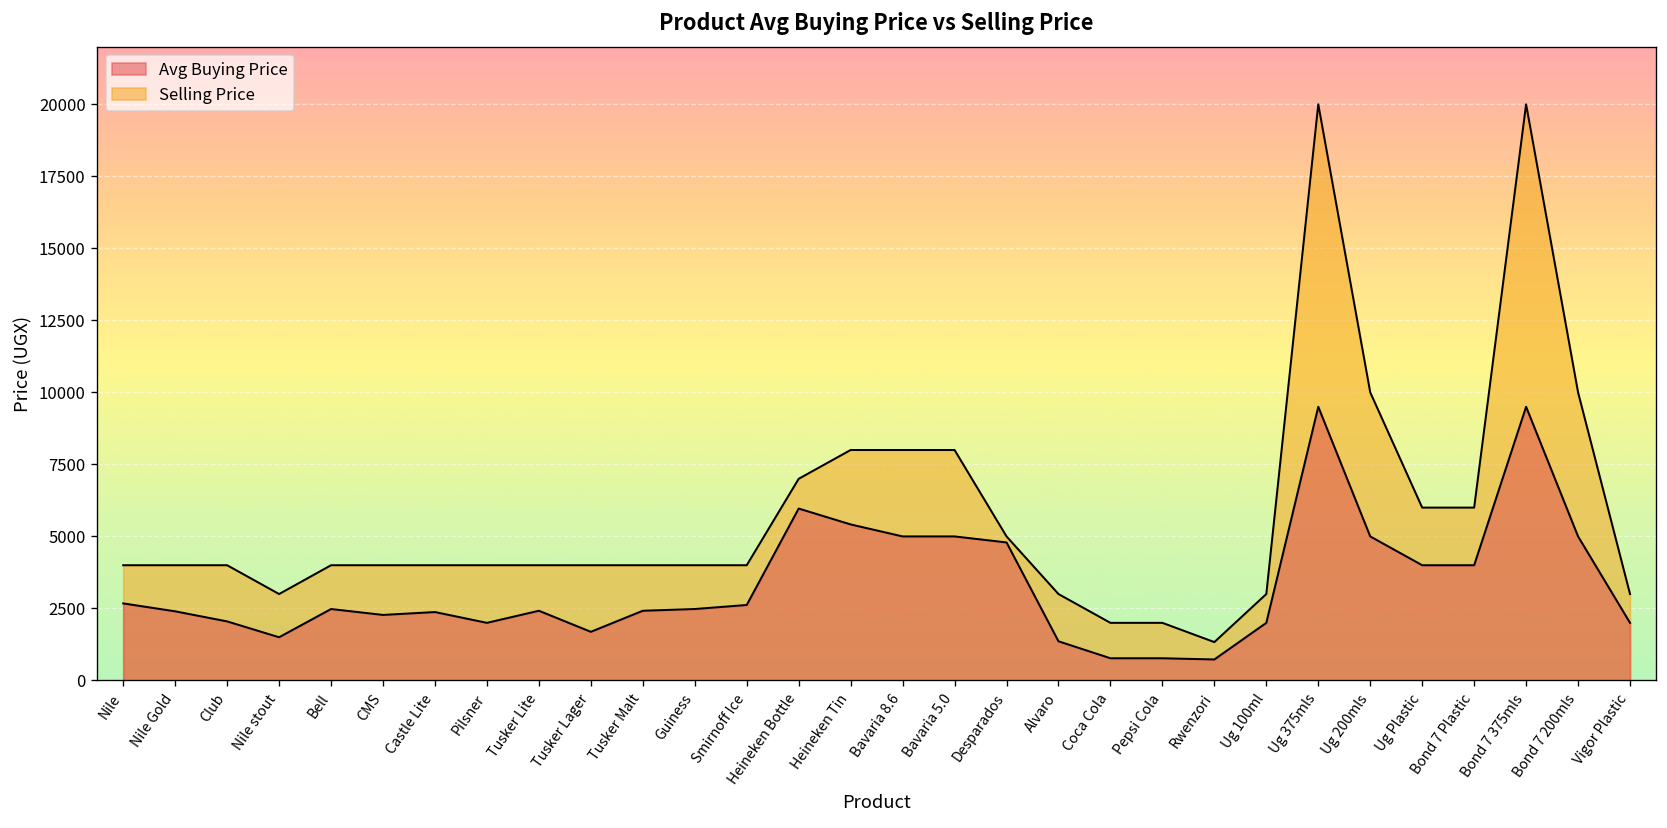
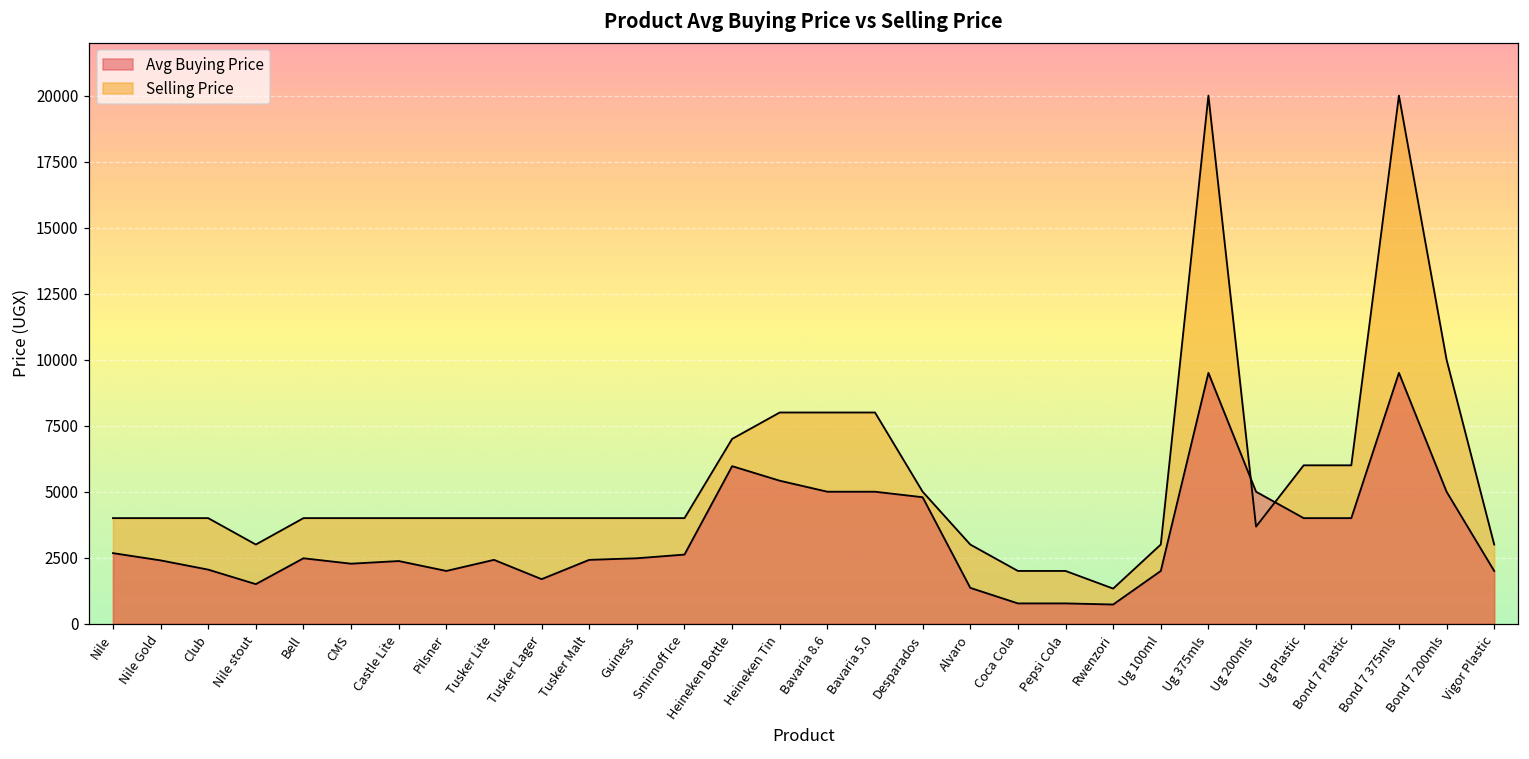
Selling Price, Ug 200mls: 10000 -> 3700
